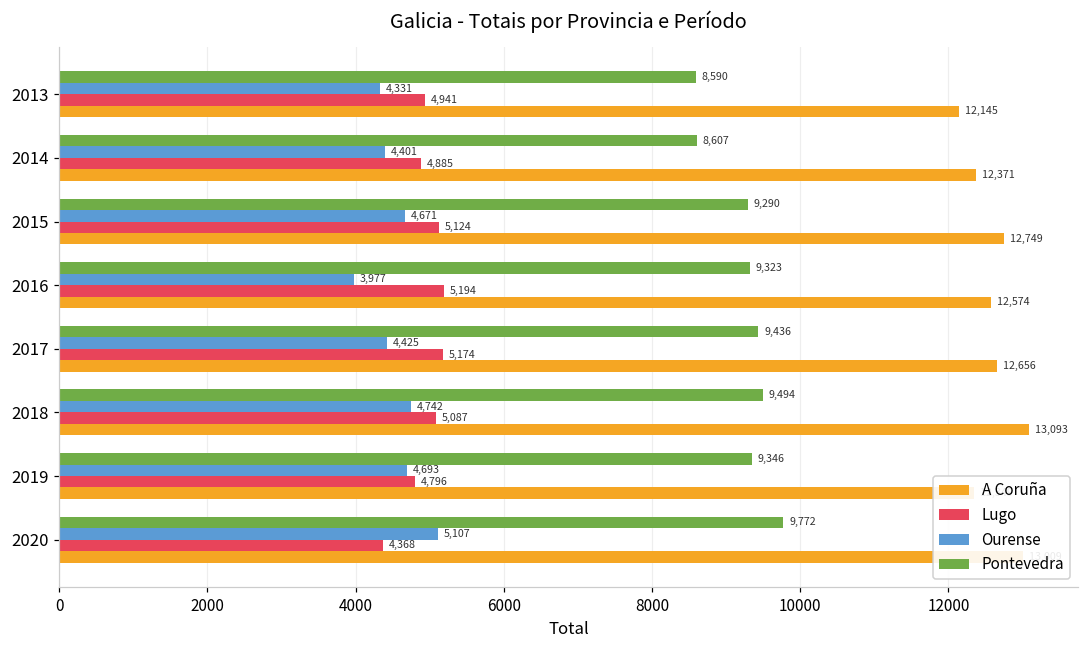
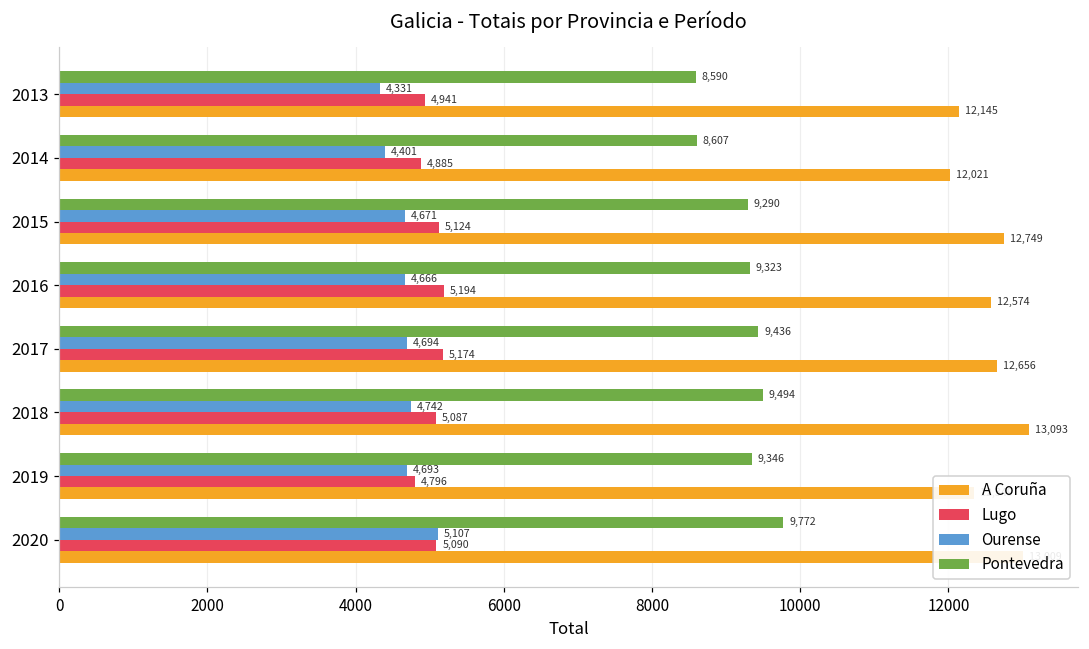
A Coruña, 2014: 12,371 -> 12,021
Ourense, 2016: 3,977 -> 4,666
Ourense, 2017: 4,425 -> 4,694
Lugo, 2020: 4,368 -> 5,090
